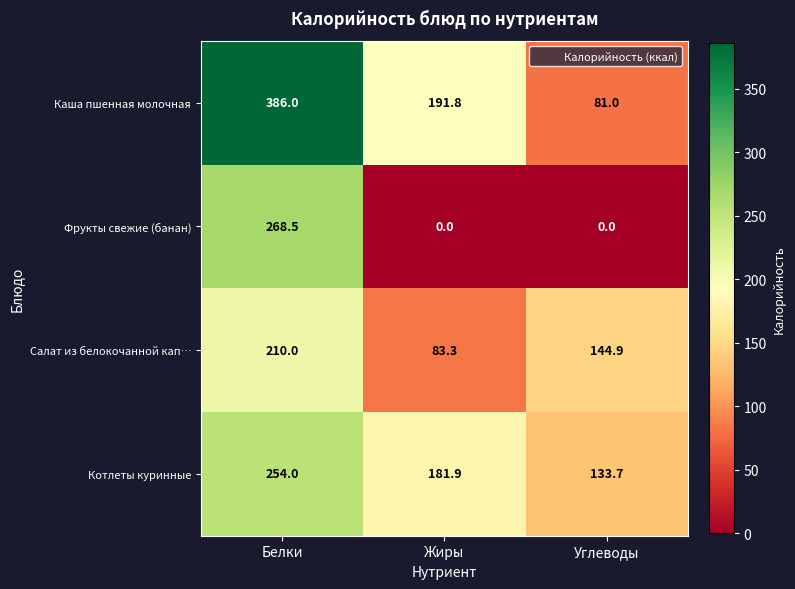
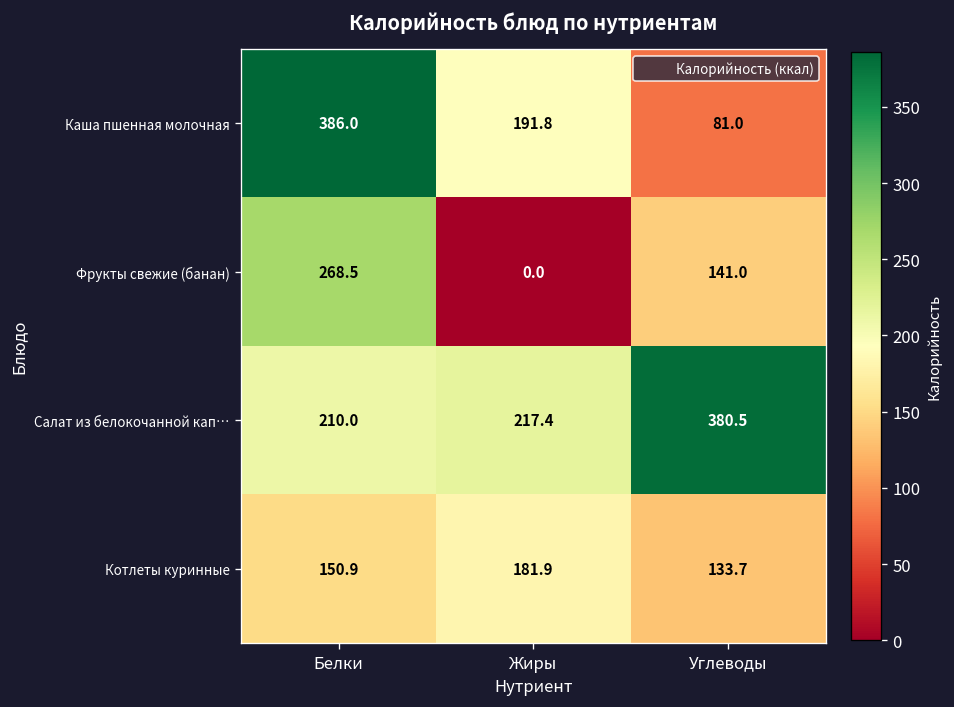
Фрукты свежие (банан), Углеводы: 0.0 -> 141.0
Салат из белокочанной кап…, Жиры: 83.3 -> 217.4
Салат из белокочанной кап…, Углеводы: 144.9 -> 380.5
Котлеты куринные, Белки: 254.0 -> 150.9
